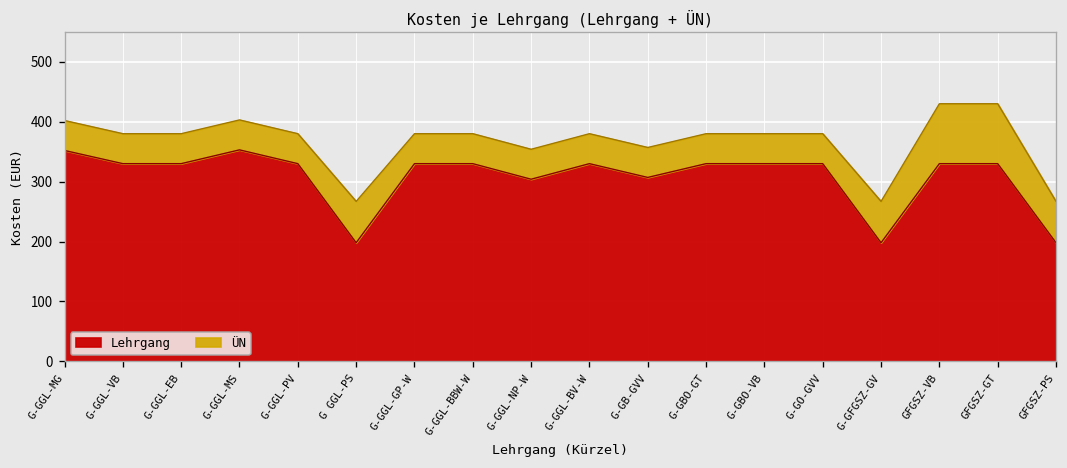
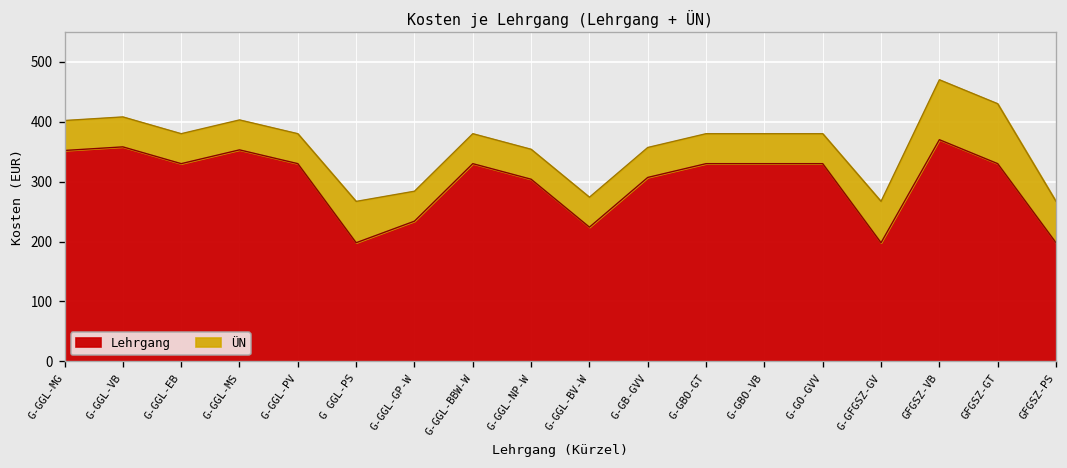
Lehrgang, G-GGL-VB: 330 -> 360
Lehrgang, G-GGL-GP-W: 330 -> 230
Lehrgang, G-GGL-BV-W: 330 -> 220
Lehrgang, GFGSZ-VB: 330 -> 370
